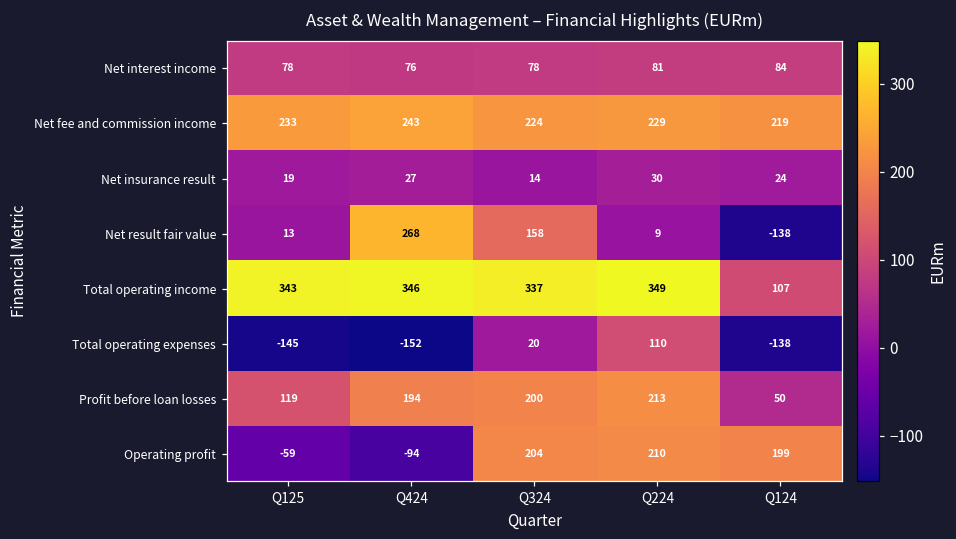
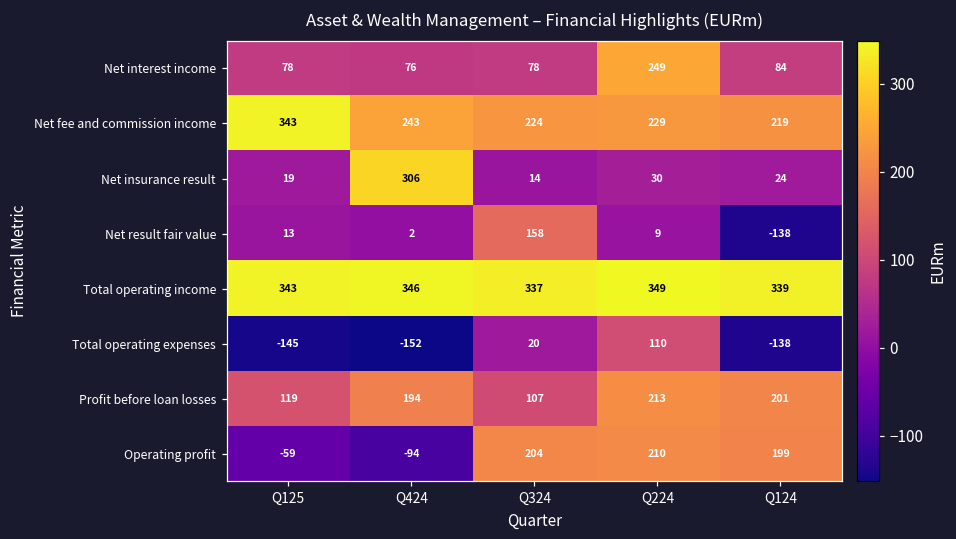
Net interest income, Q224: 81 -> 249
Net fee and commission income, Q125: 233 -> 343
Net insurance result, Q424: 27 -> 306
Net result fair value, Q424: 268 -> 2
Total operating income, Q124: 107 -> 339
Profit before loan losses, Q324: 200 -> 107
Profit before loan losses, Q124: 50 -> 201
